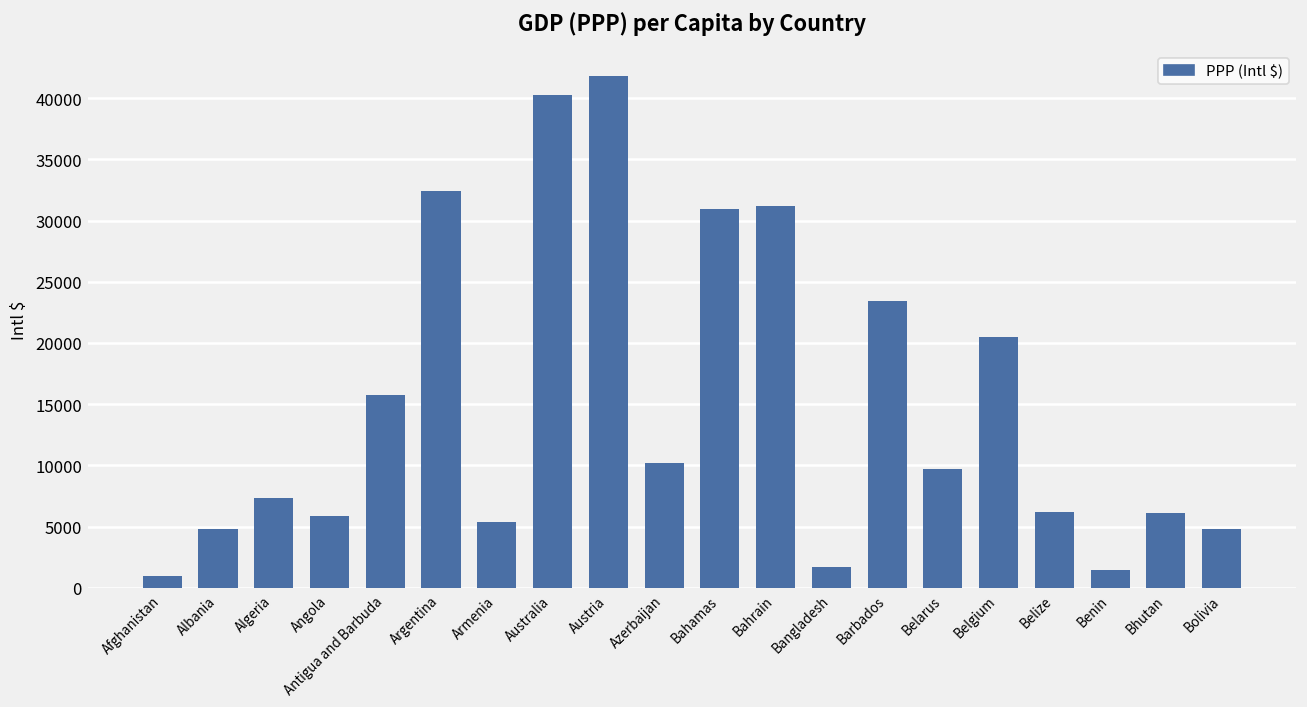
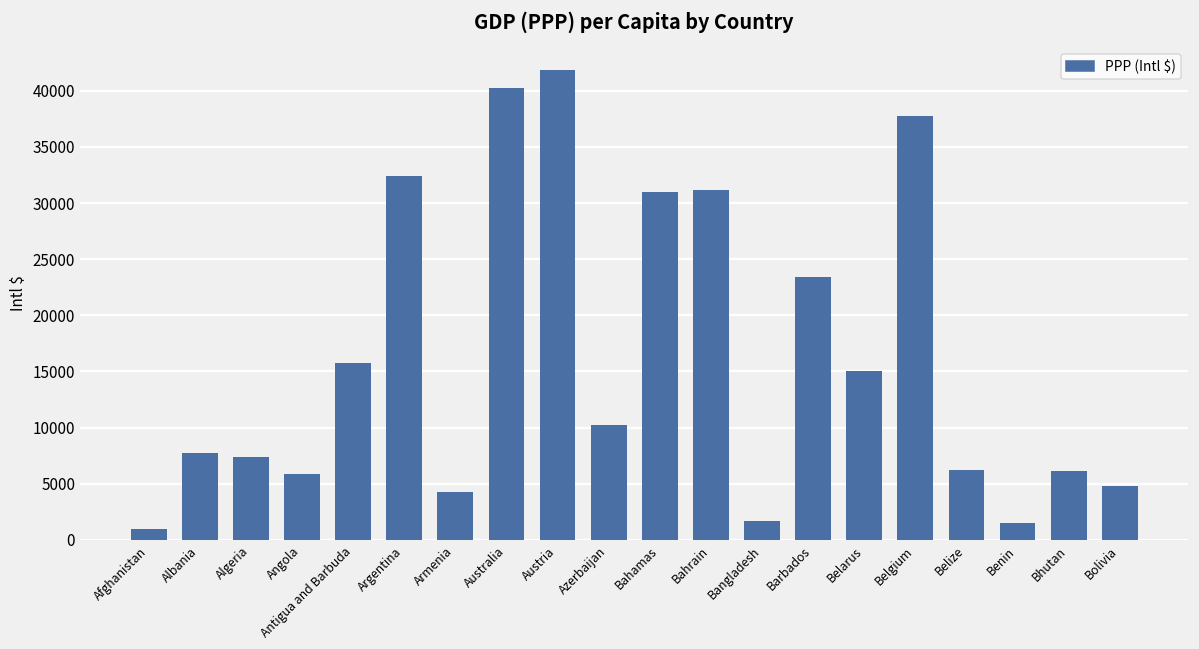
Albania: 4800 -> 7700
Armenia: 5400 -> 4300
Belarus: 9700 -> 15000
Belgium: 20500 -> 37700
